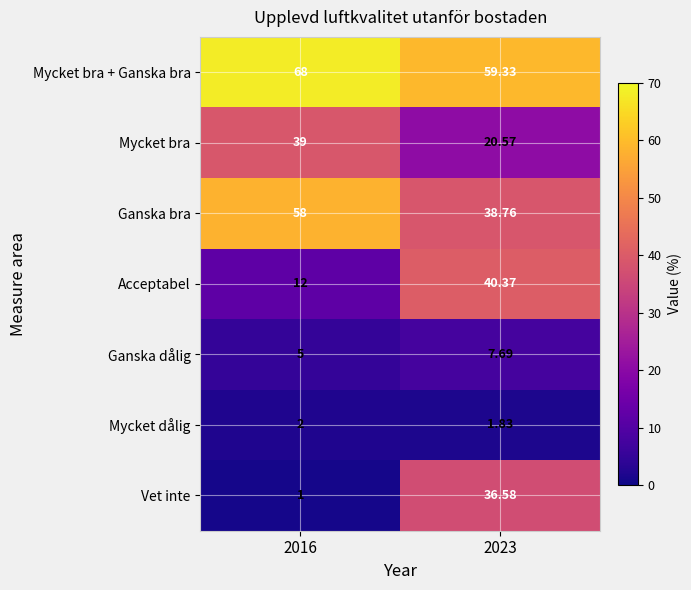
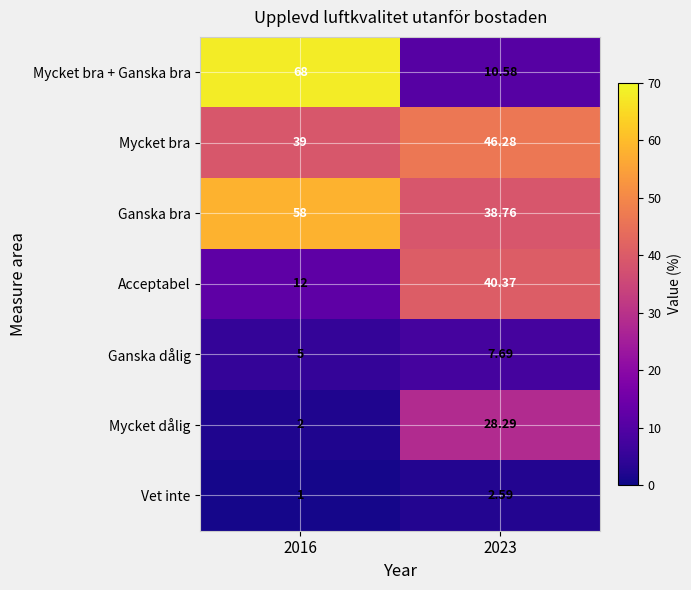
Mycket bra + Ganska bra, 2023: 59.33 -> 10.58
Mycket bra, 2023: 20.57 -> 46.28
Mycket dålig, 2023: 1.83 -> 28.29
Vet inte, 2023: 36.58 -> 2.59
